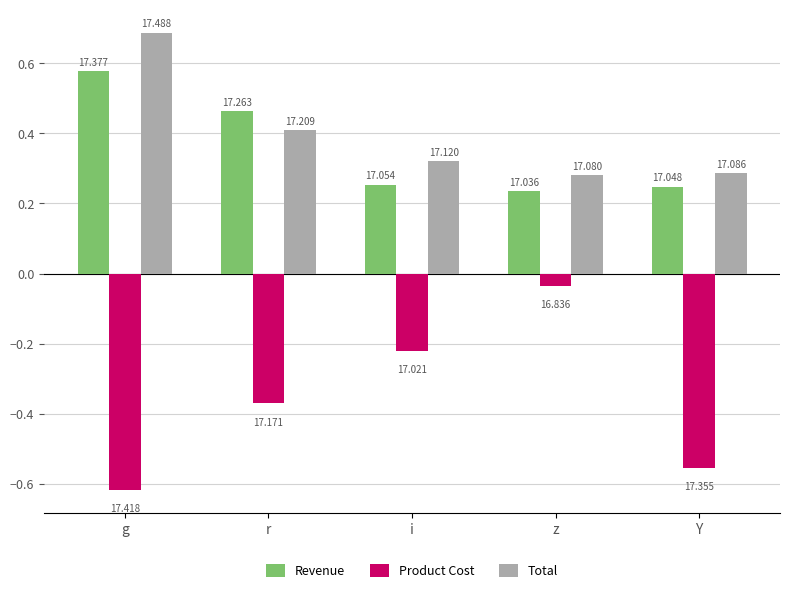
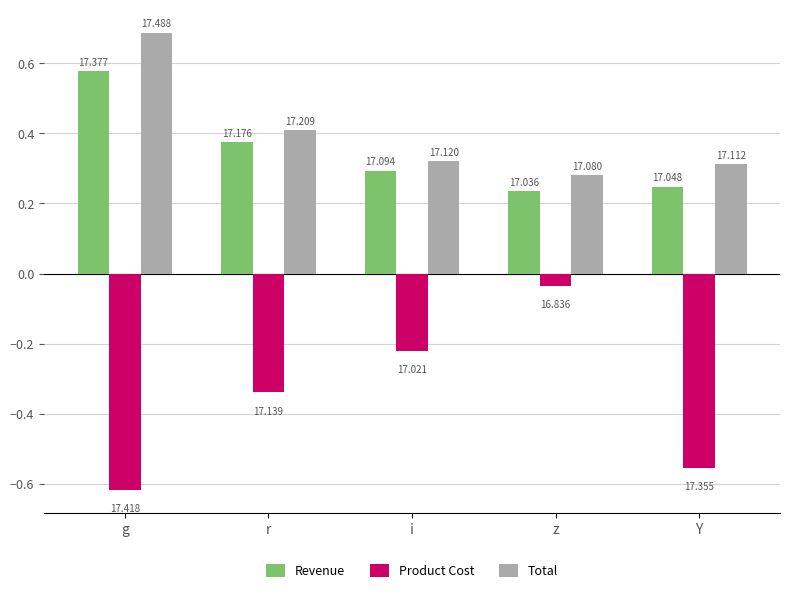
Revenue, r: 17.263 -> 17.176
Product Cost, r: 17.171 -> 17.139
Revenue, i: 17.054 -> 17.094
Total, Y: 17.086 -> 17.112
